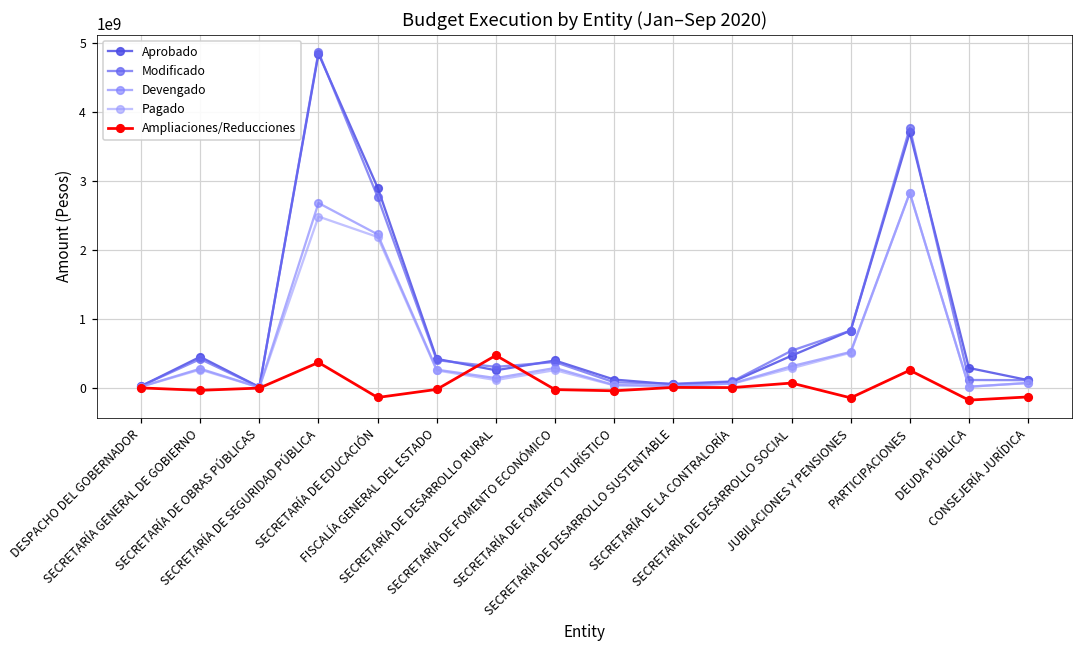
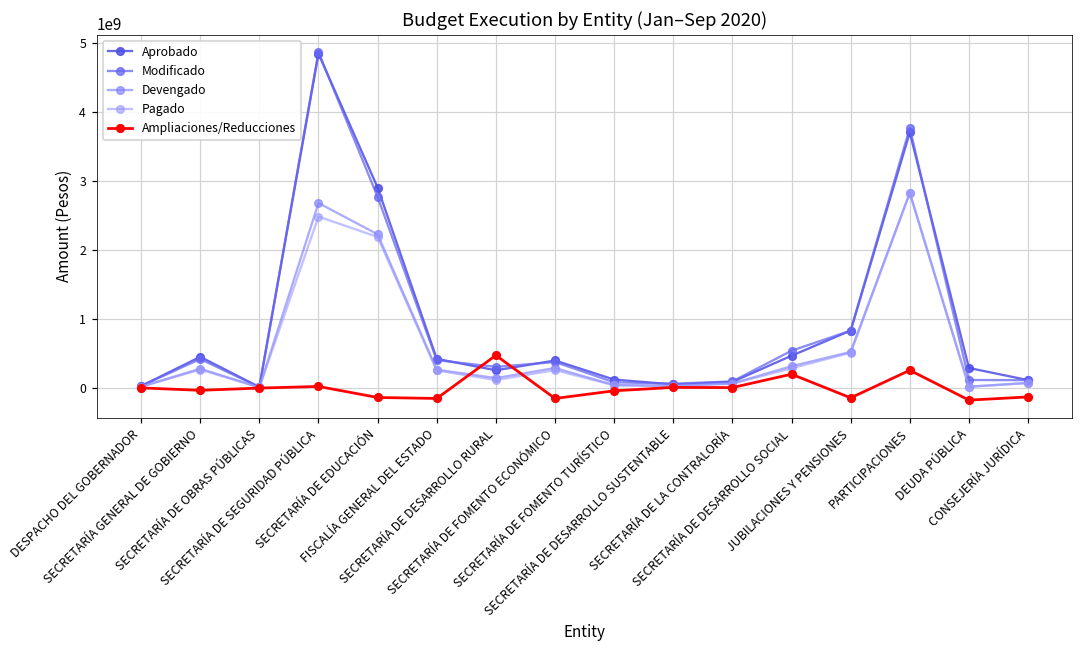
Ampliaciones/Reducciones, SECRETARÍA DE SEGURIDAD PÚBLICA: 400000000 -> 0
Ampliaciones/Reducciones, FISCALÍA GENERAL DEL ESTADO: 0 -> -200000000
Ampliaciones/Reducciones, SECRETARÍA DE FOMENTO ECONÓMICO: 0 -> -200000000
Ampliaciones/Reducciones, SECRETARÍA DE DESARROLLO SOCIAL: 100000000 -> 200000000
